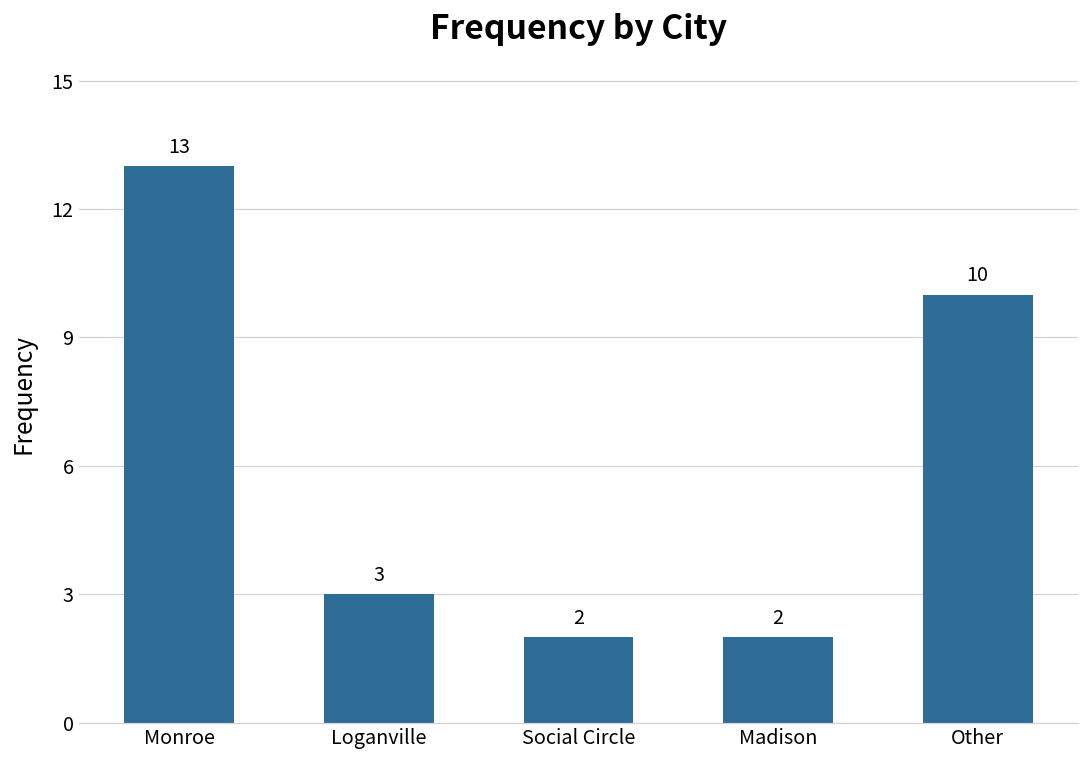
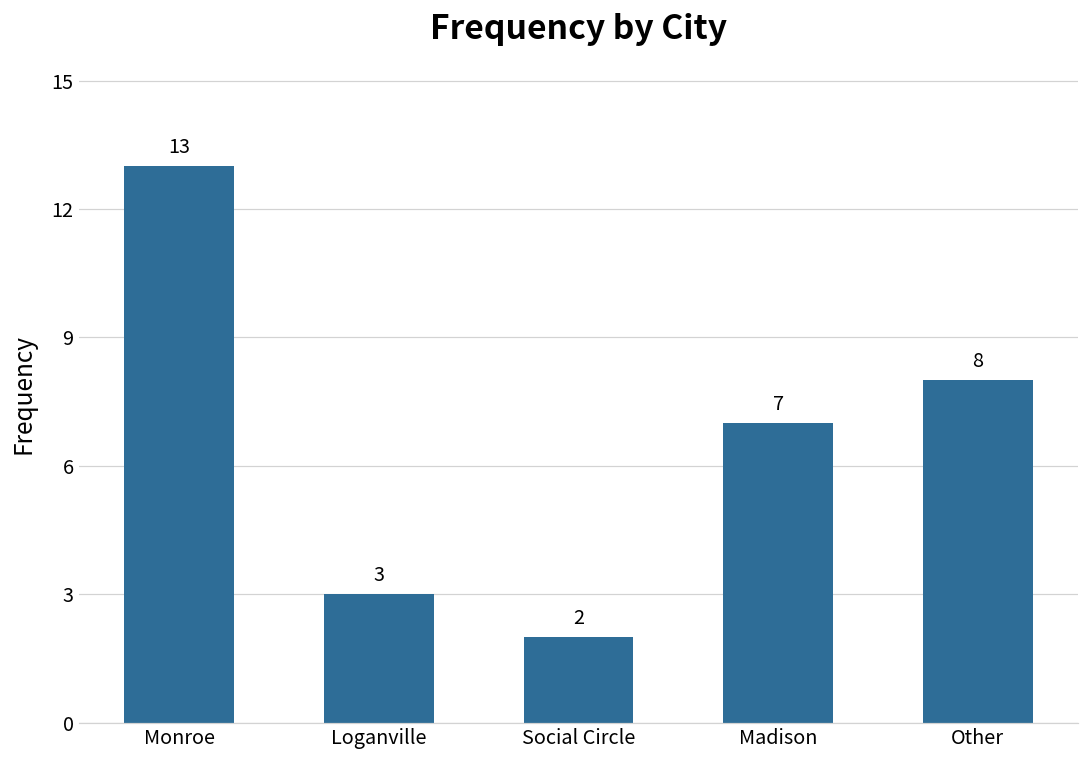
Madison: 2 -> 7
Other: 10 -> 8
